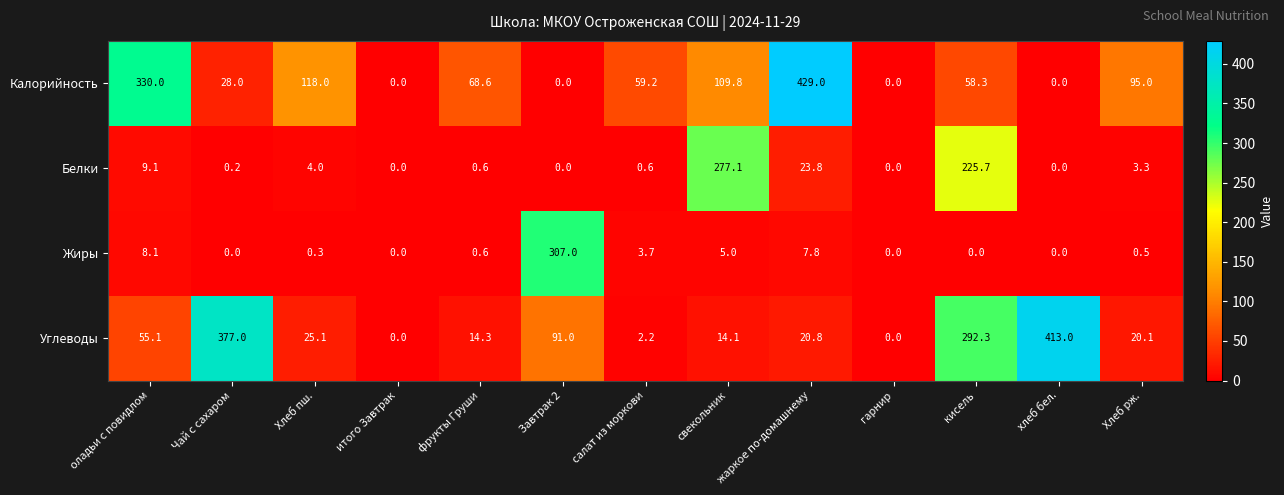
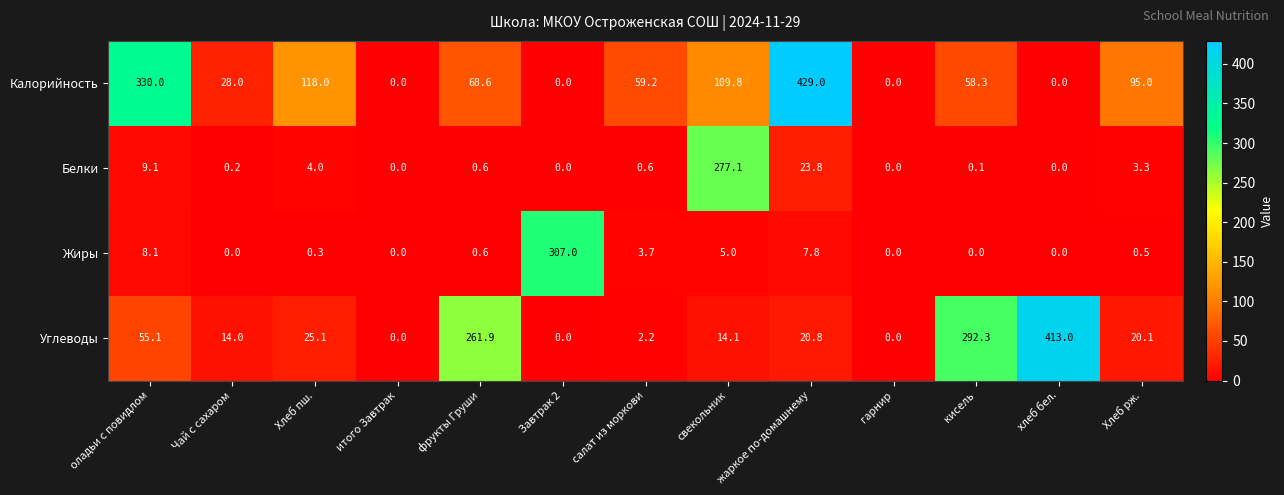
Белки, кисель: 225.7 -> 0.1
Углеводы, Чай с сахаром: 377.0 -> 14.0
Углеводы, фрукты Груши: 14.3 -> 261.9
Углеводы, Завтрак 2: 91.0 -> 0.0
